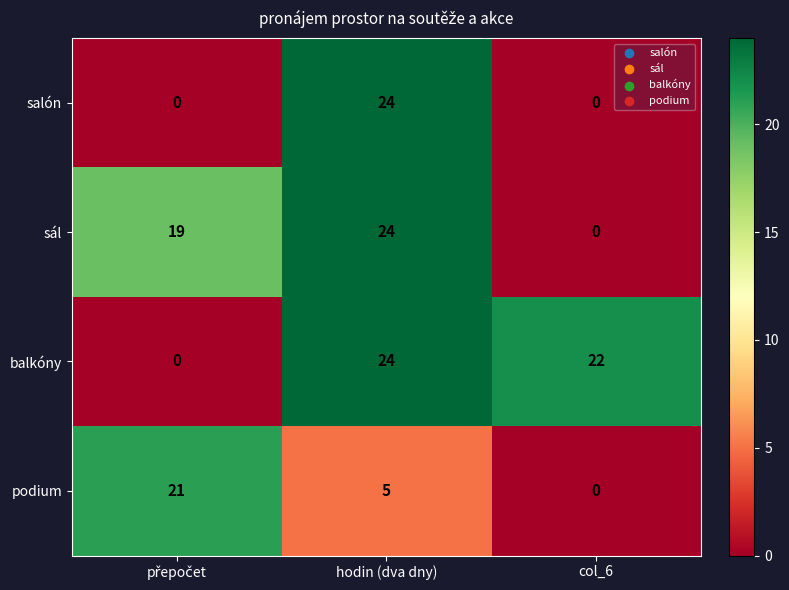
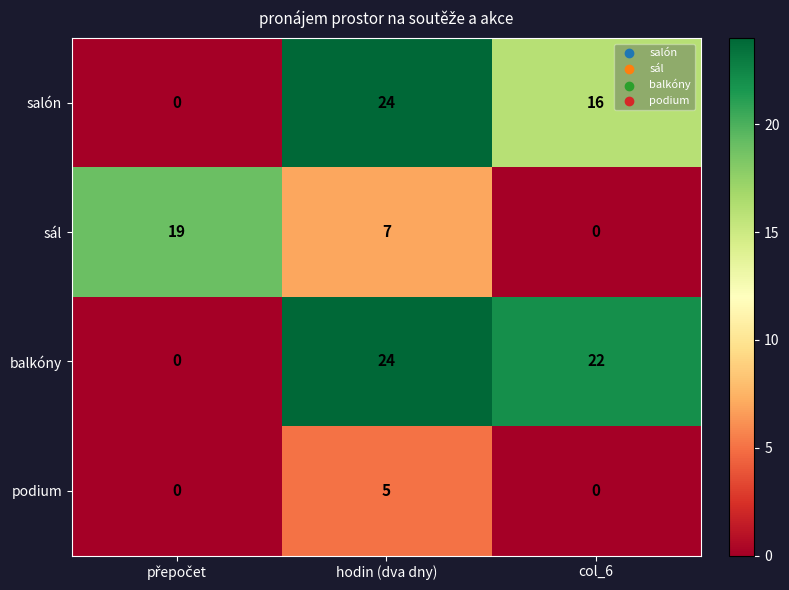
salón, col_6: 0 -> 16
sál, hodin (dva dny): 24 -> 7
podium, přepočet: 21 -> 0
